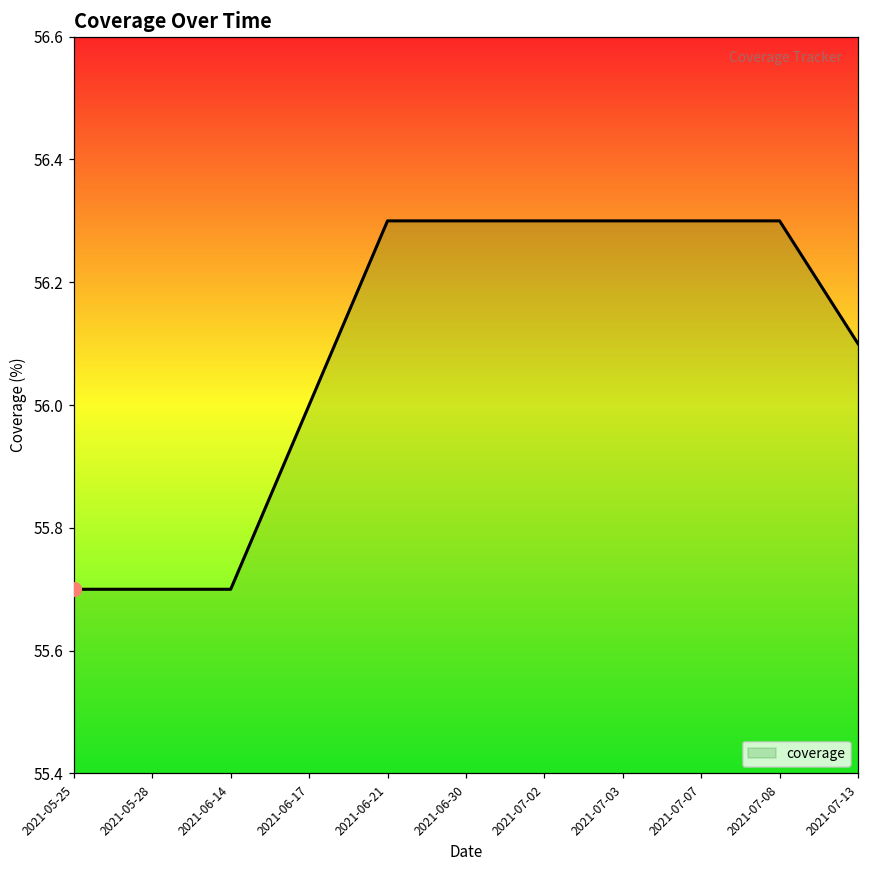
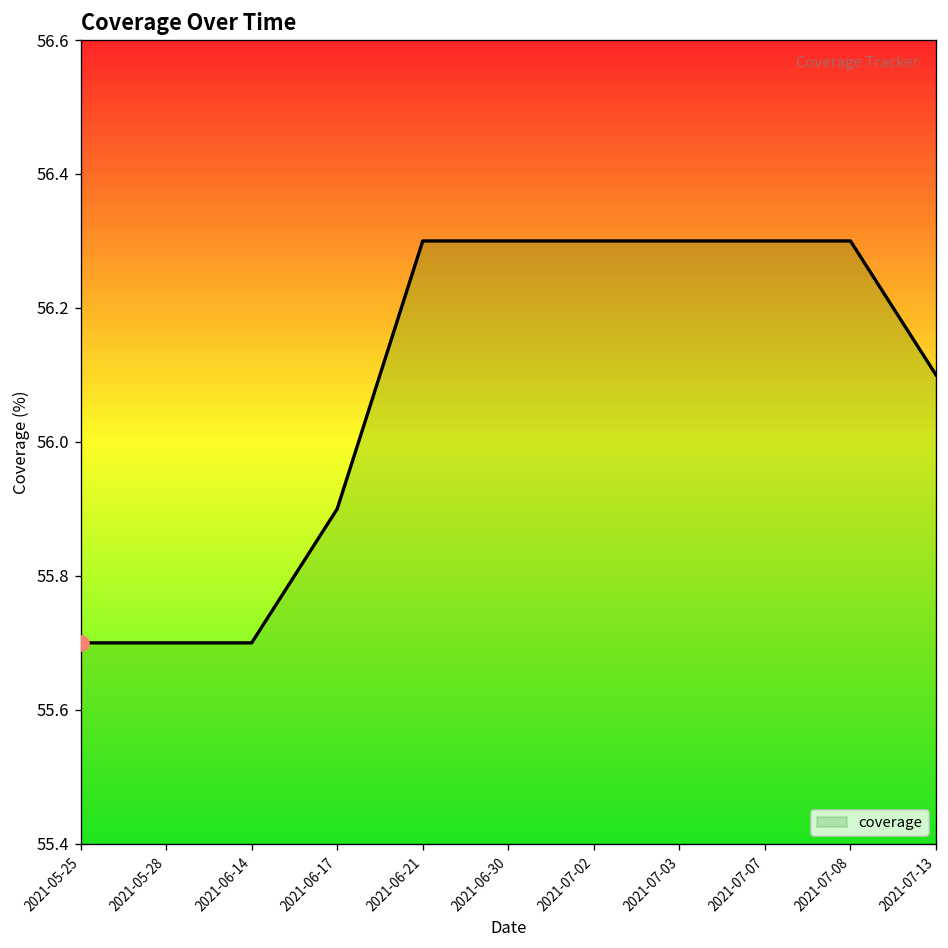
coverage, 2021-06-17: 56.0 -> 55.9
